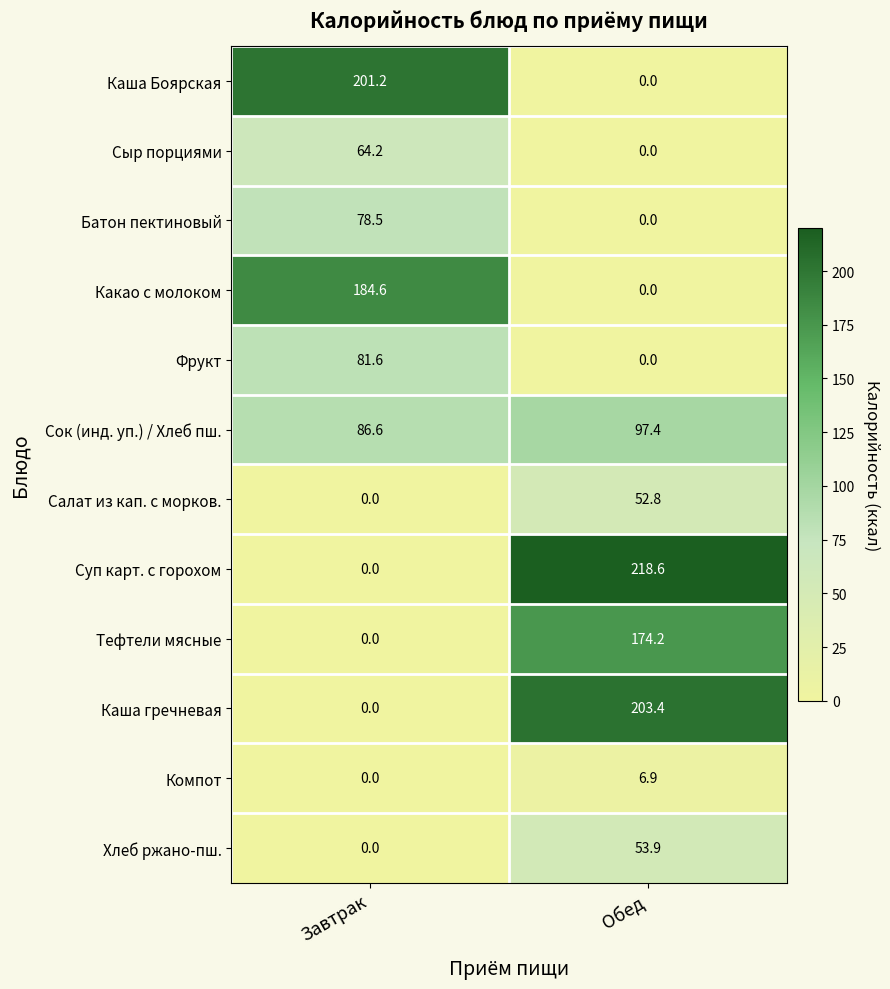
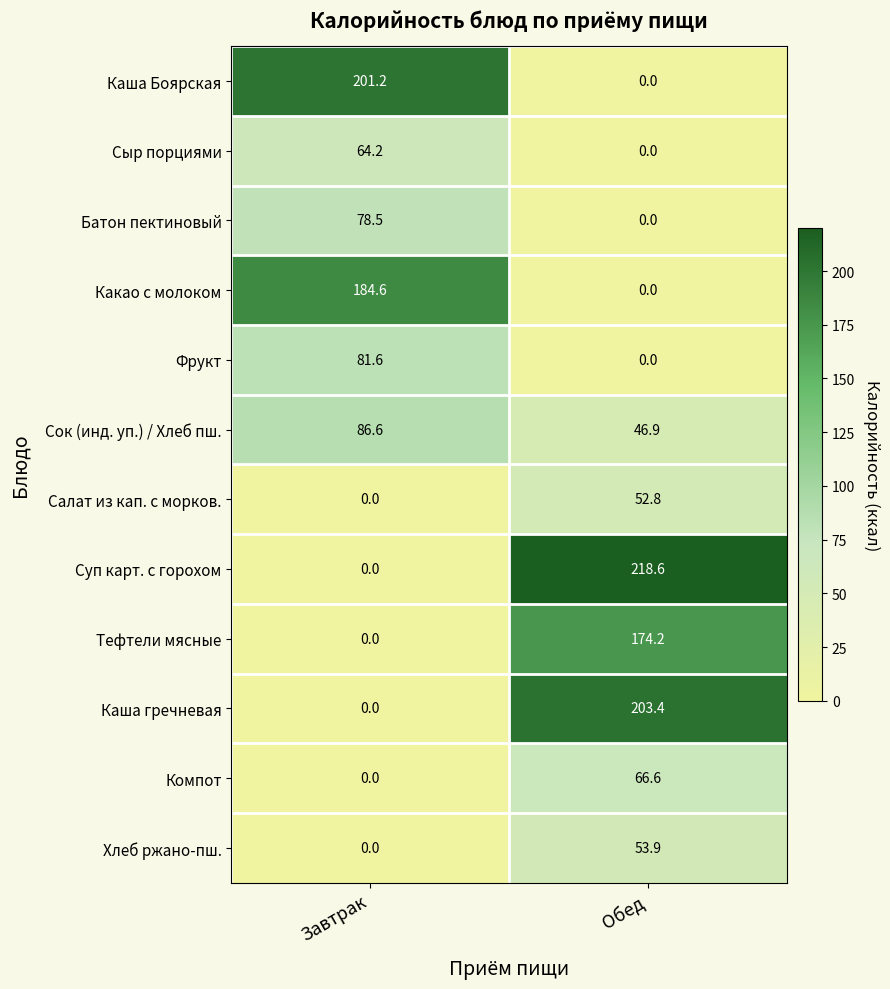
Сок (инд. уп.) / Хлеб пш., Обед: 97.4 -> 46.9
Компот, Обед: 6.9 -> 66.6
